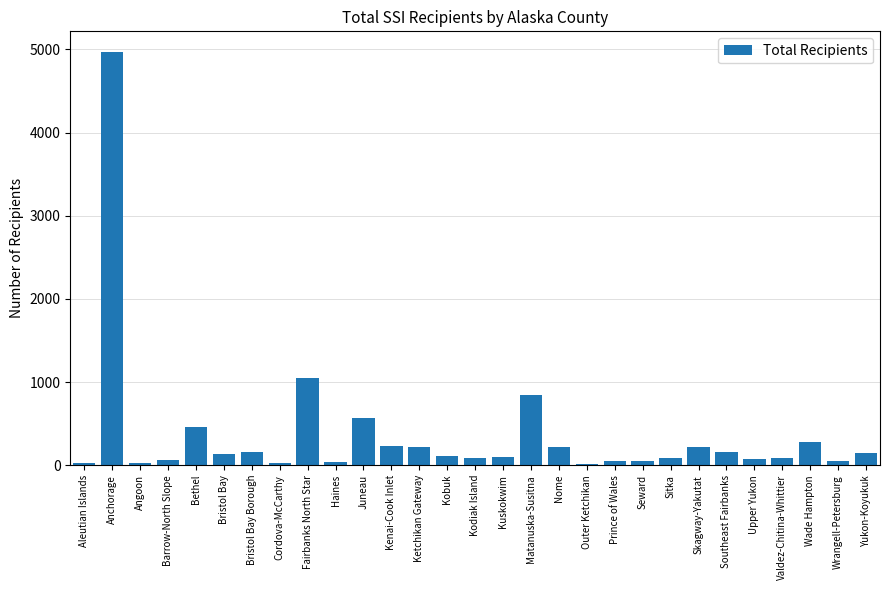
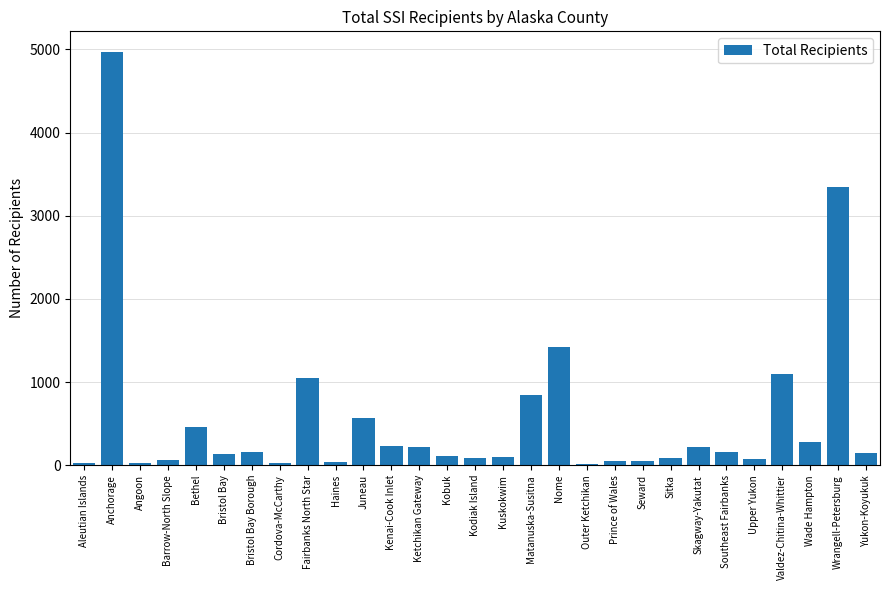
Nome: 200 -> 1400
Valdez-Chitina-Whittier: 100 -> 1100
Wrangell-Petersburg: 100 -> 3400
